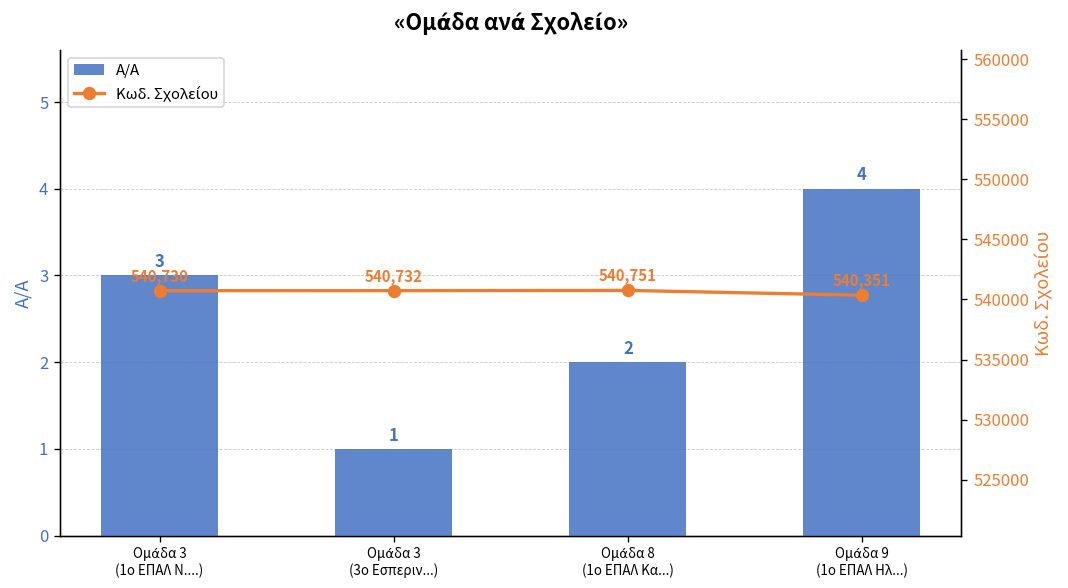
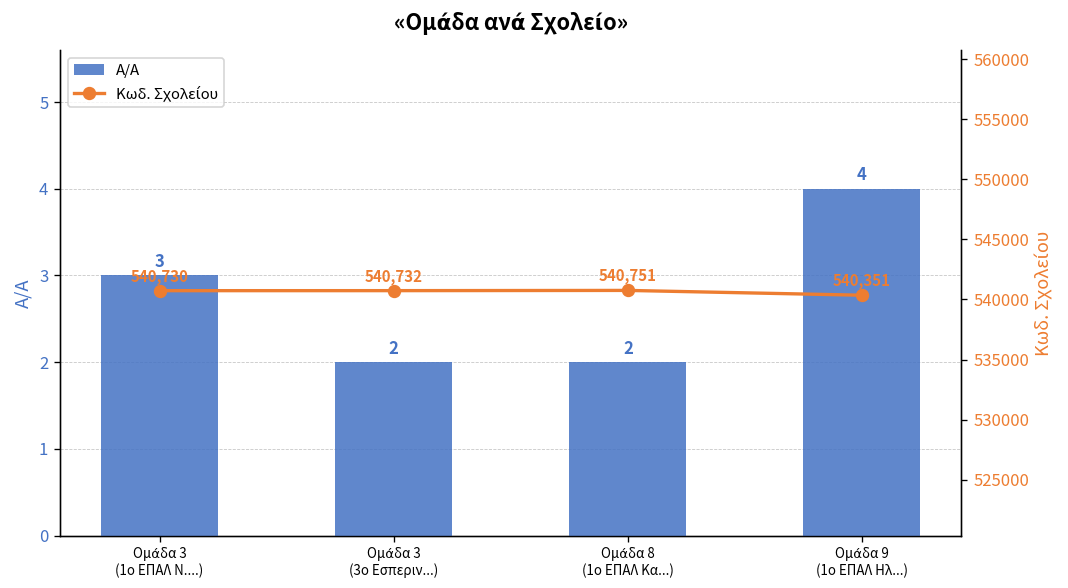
A/A, Ομάδα 3 (3ο Εσπεριν...): 1 -> 2
